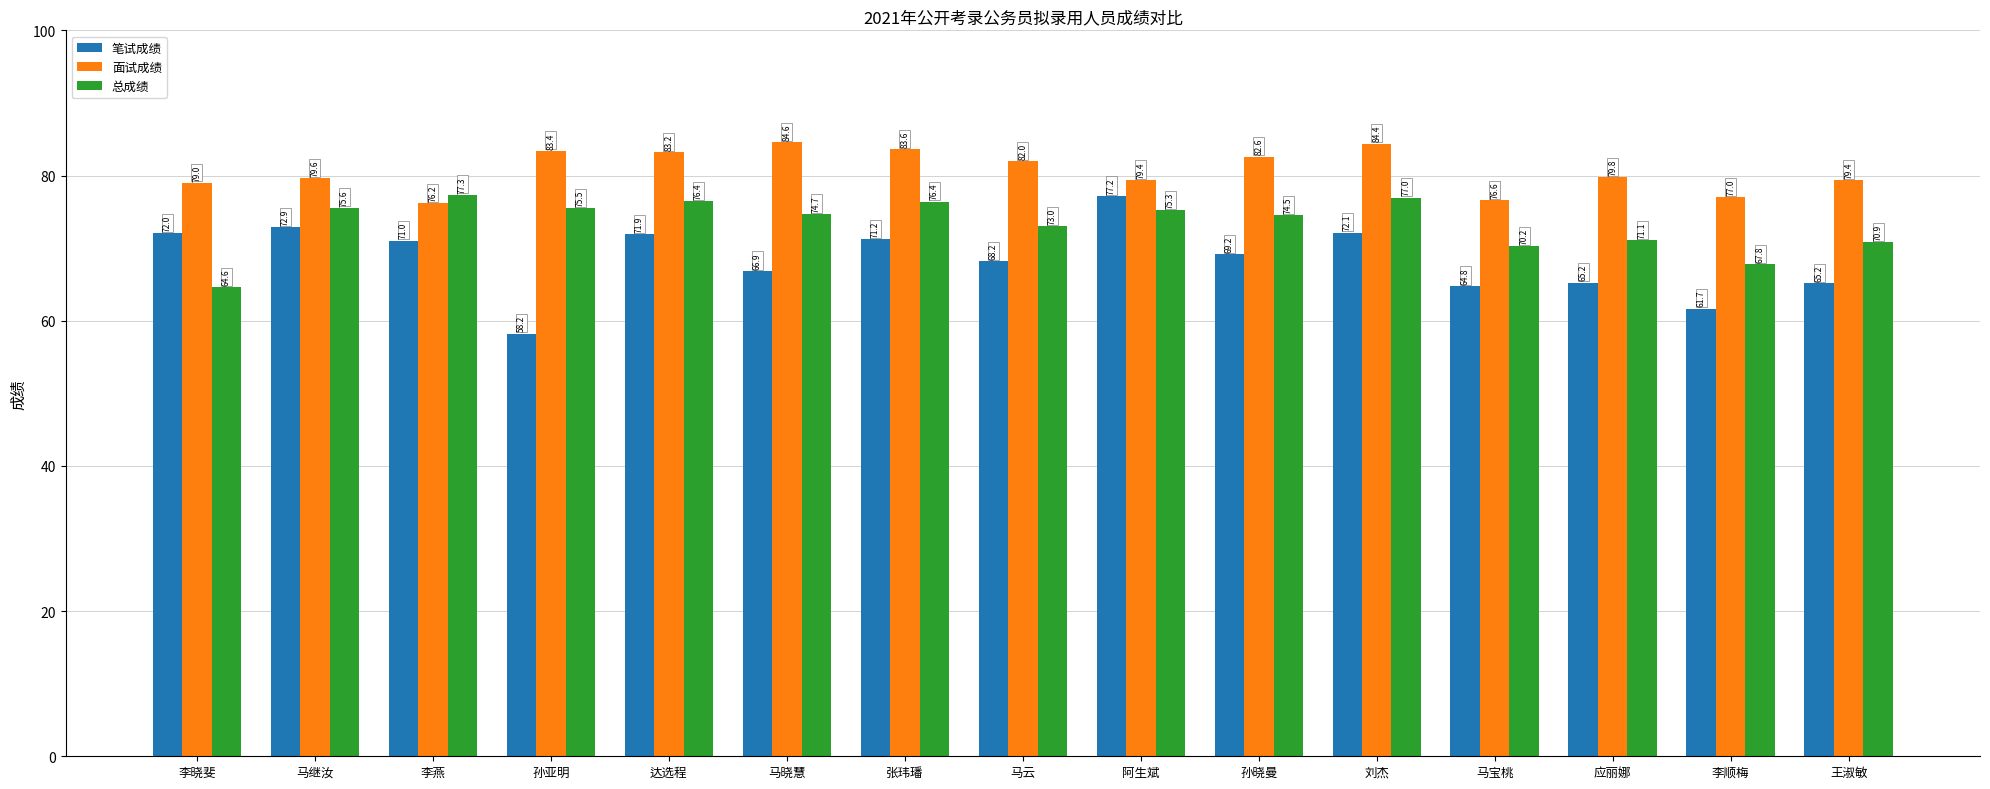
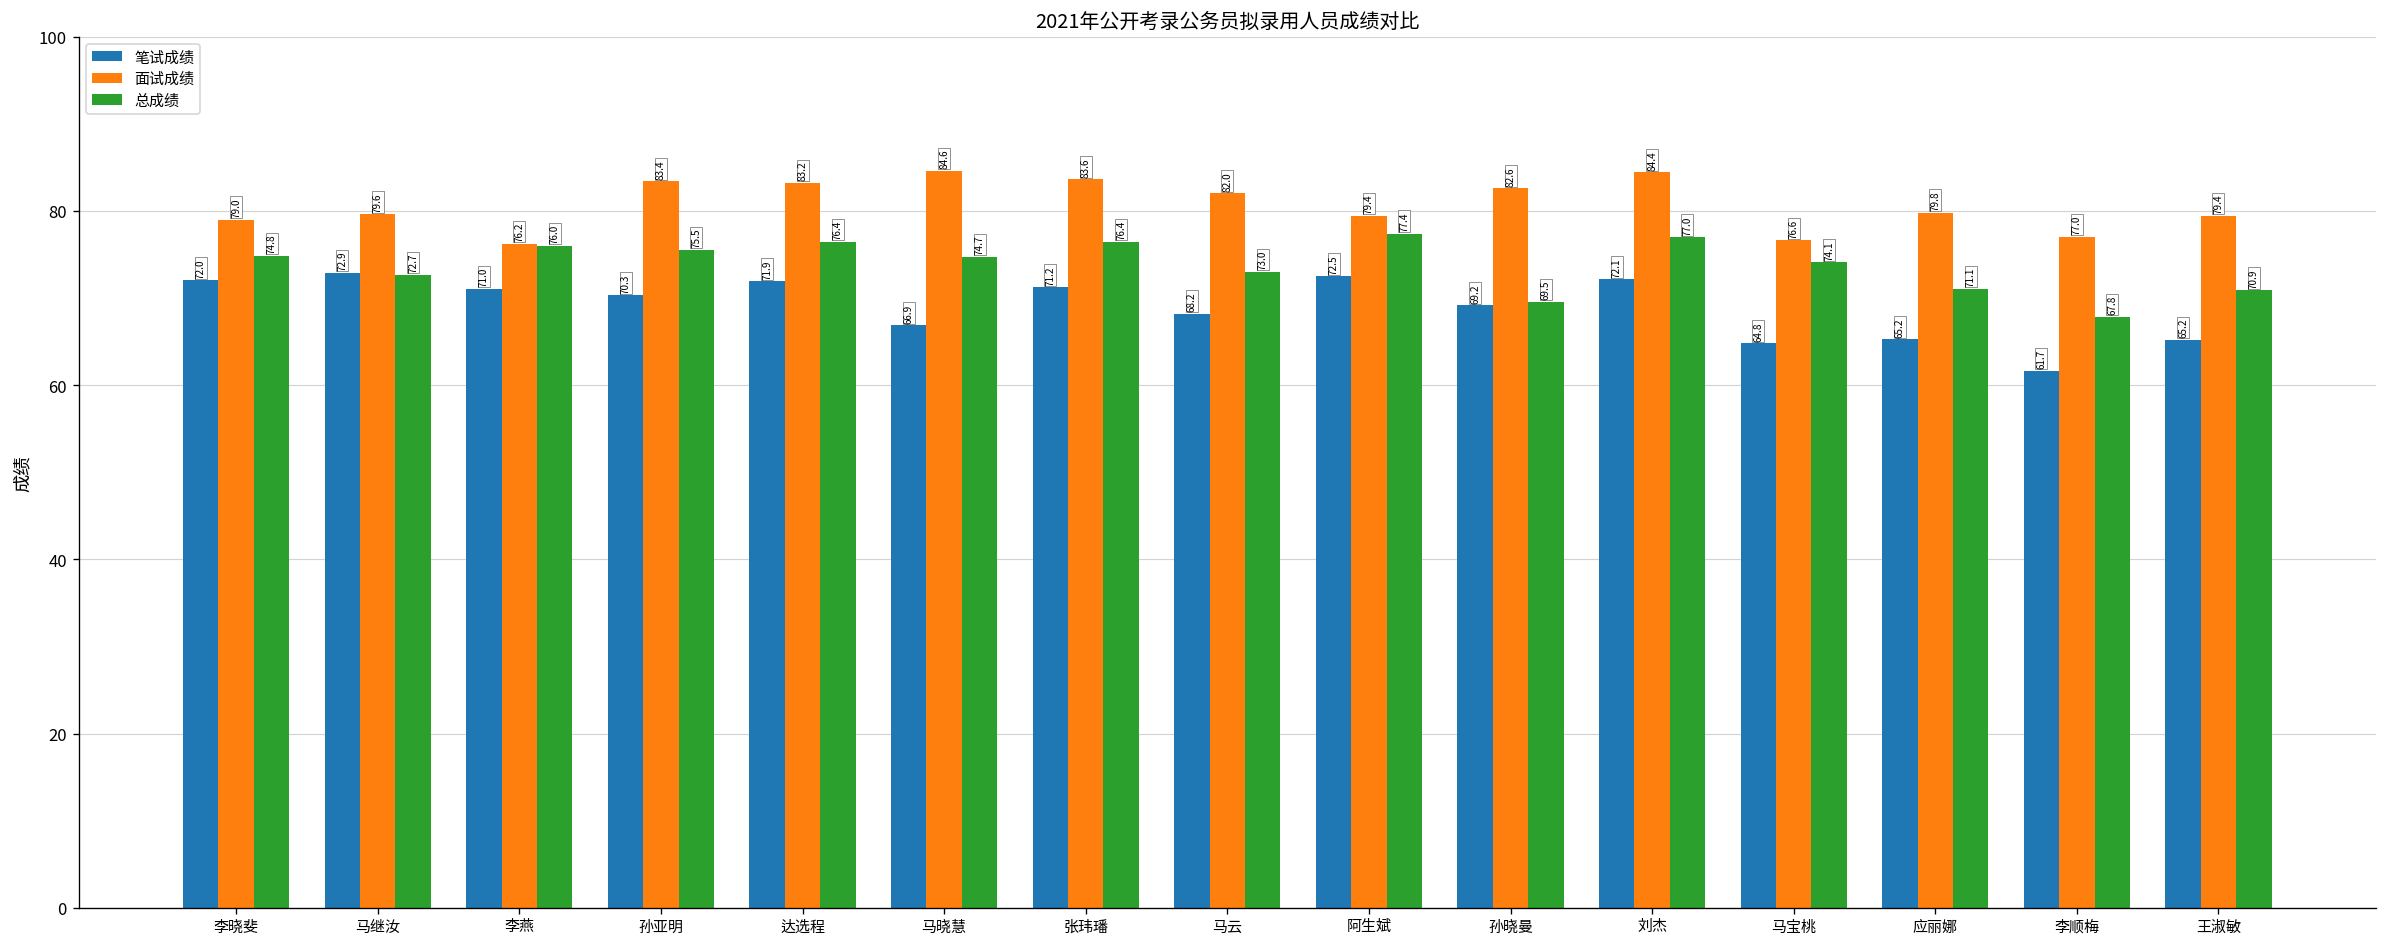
总成绩, 李晓斐: 64.6 -> 74.8
总成绩, 马继汝: 75.6 -> 72.7
总成绩, 李燕: 77.3 -> 76.0
笔试成绩, 孙亚明: 58.2 -> 70.3
笔试成绩, 阿生斌: 77.2 -> 72.5
总成绩, 阿生斌: 75.3 -> 77.4
总成绩, 孙晓曼: 74.5 -> 69.5
总成绩, 马宝桃: 70.2 -> 74.1
